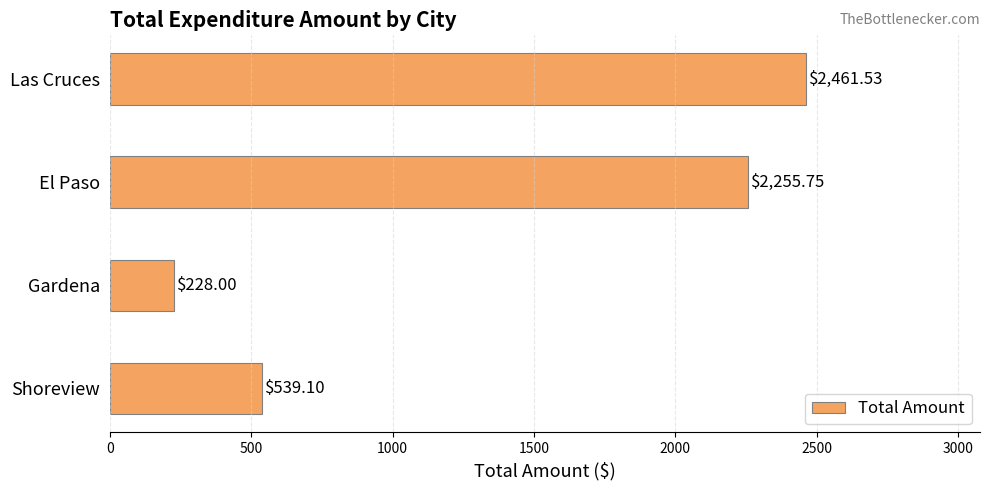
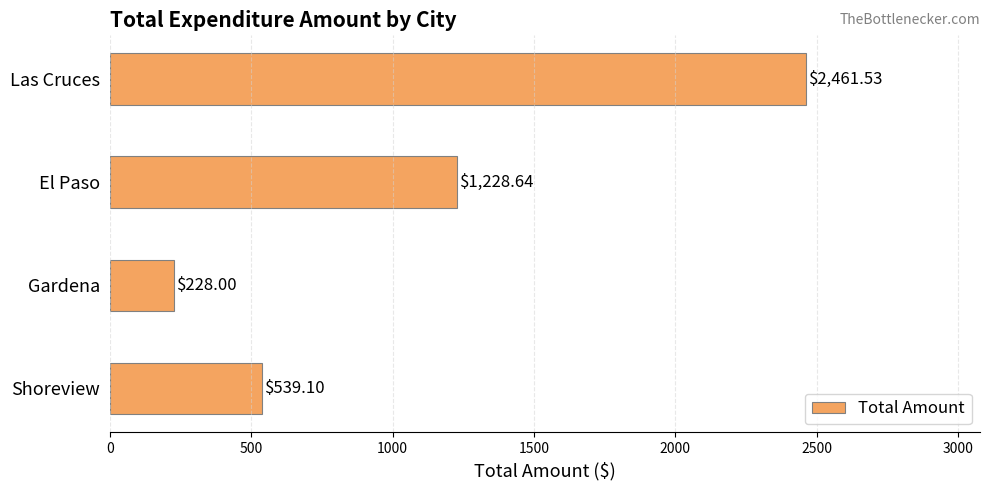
El Paso: $2,255.75 -> $1,228.64
